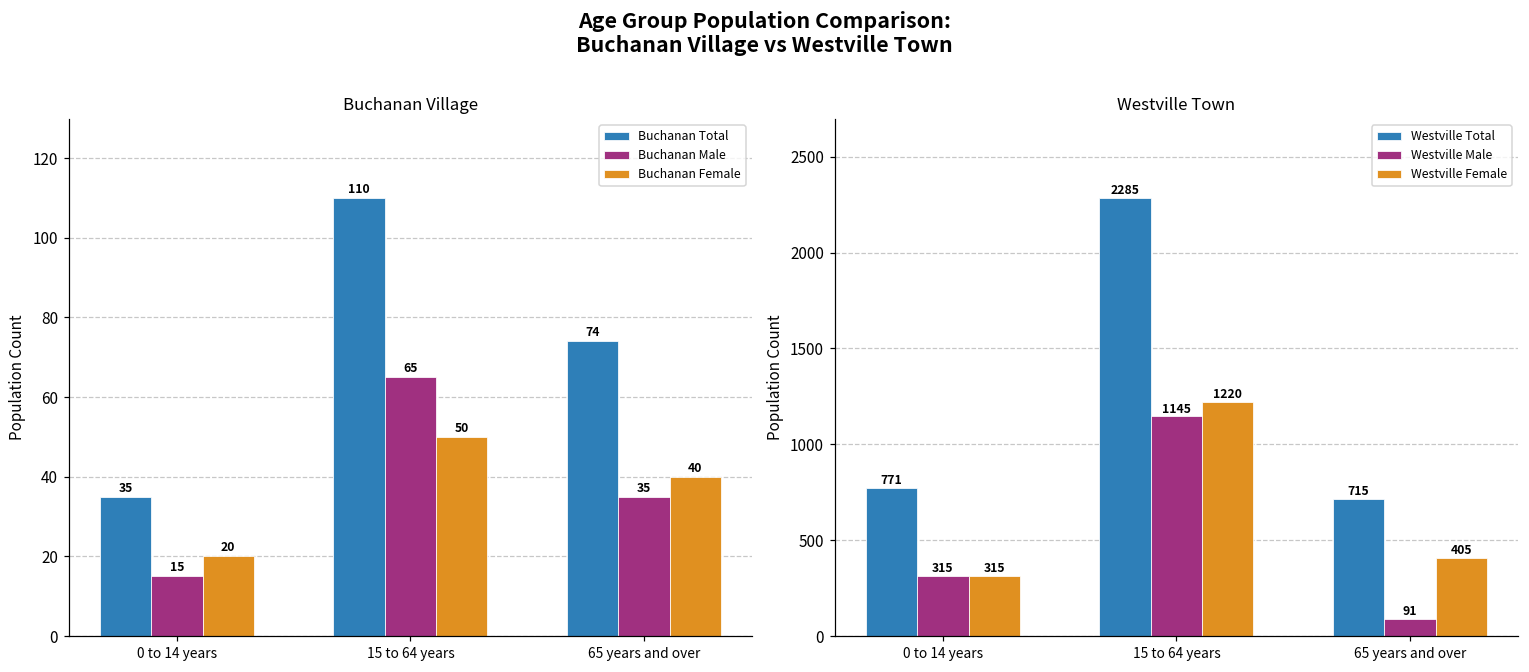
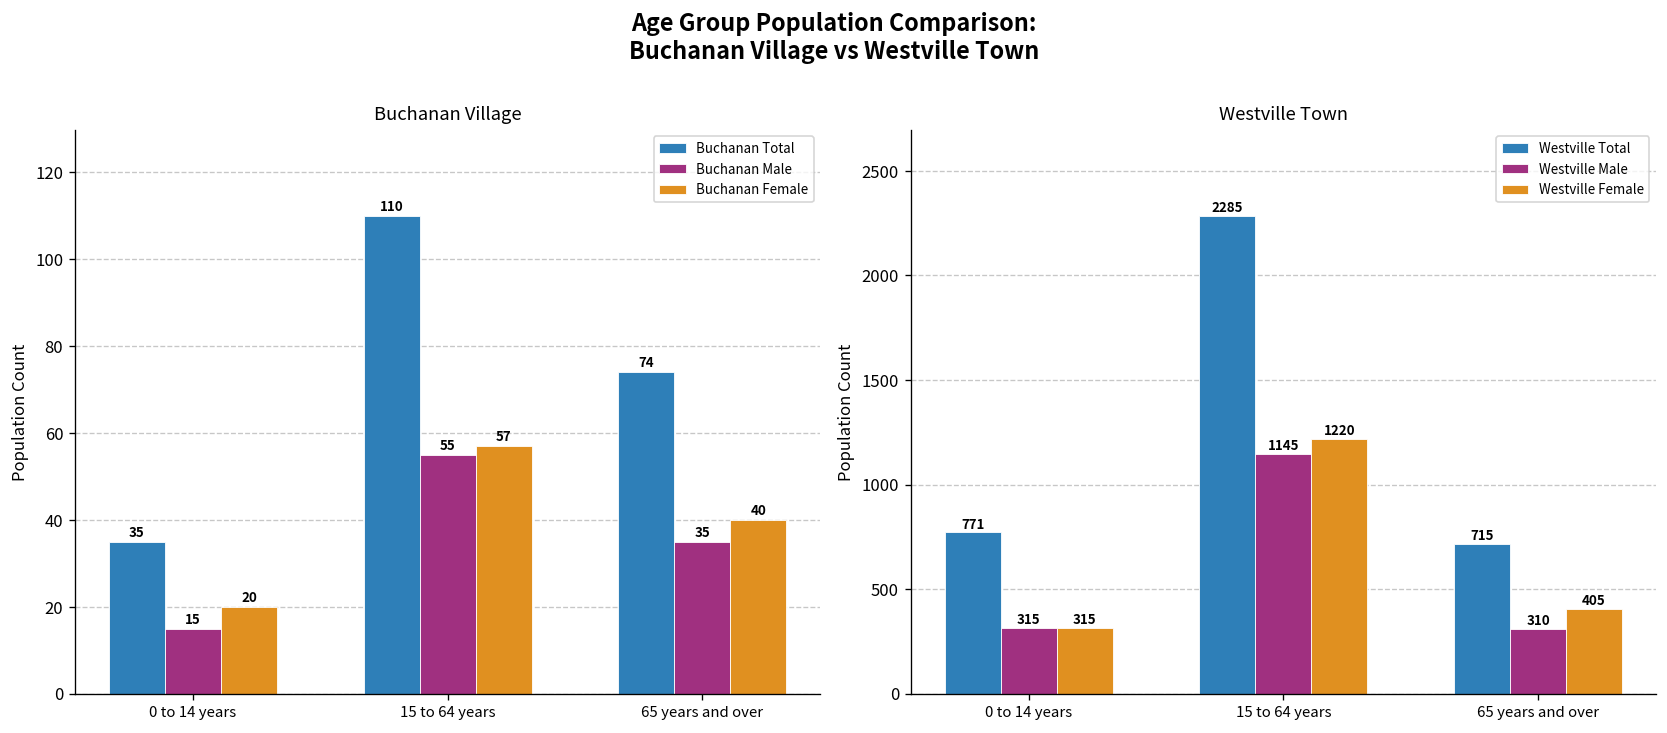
Buchanan Village, Buchanan Male, 15 to 64 years: 65 -> 55
Buchanan Village, Buchanan Female, 15 to 64 years: 50 -> 57
Westville Town, Westville Male, 65 years and over: 91 -> 310
